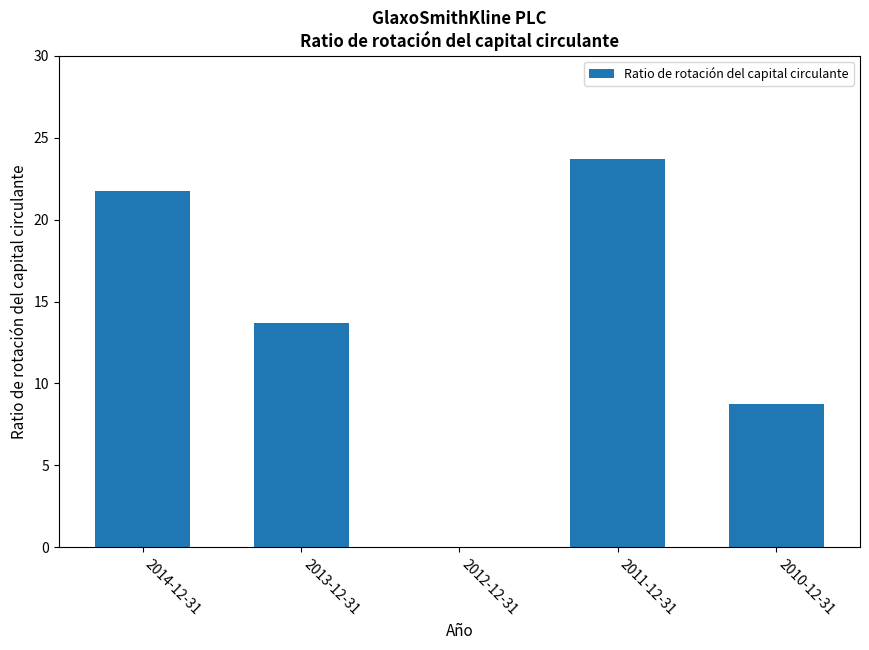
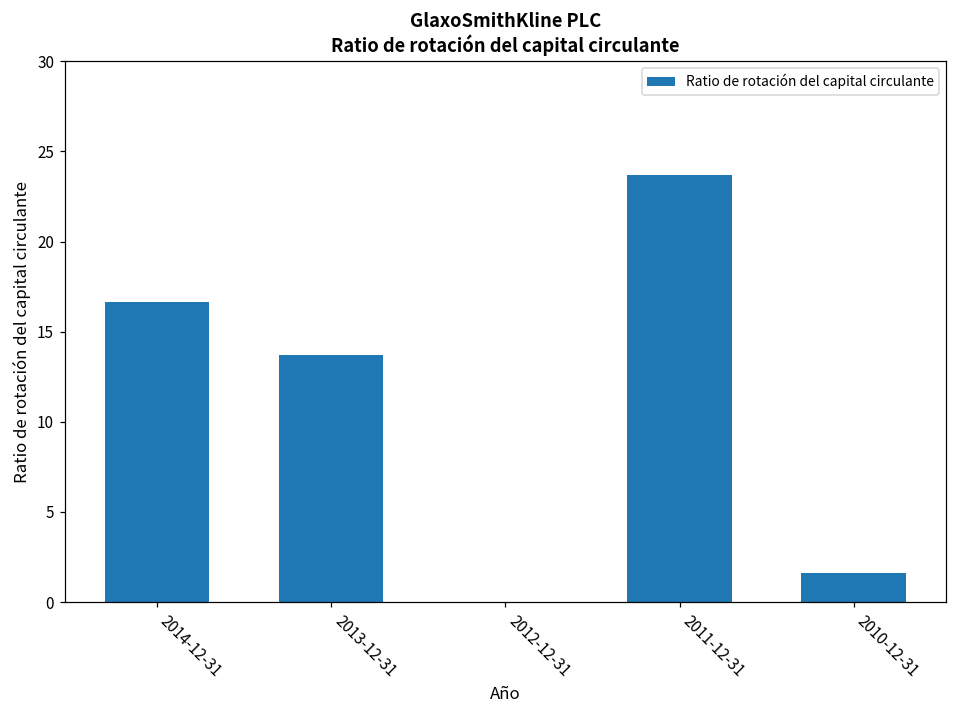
2014-12-31: 21.7 -> 16.6
2010-12-31: 8.8 -> 1.6
